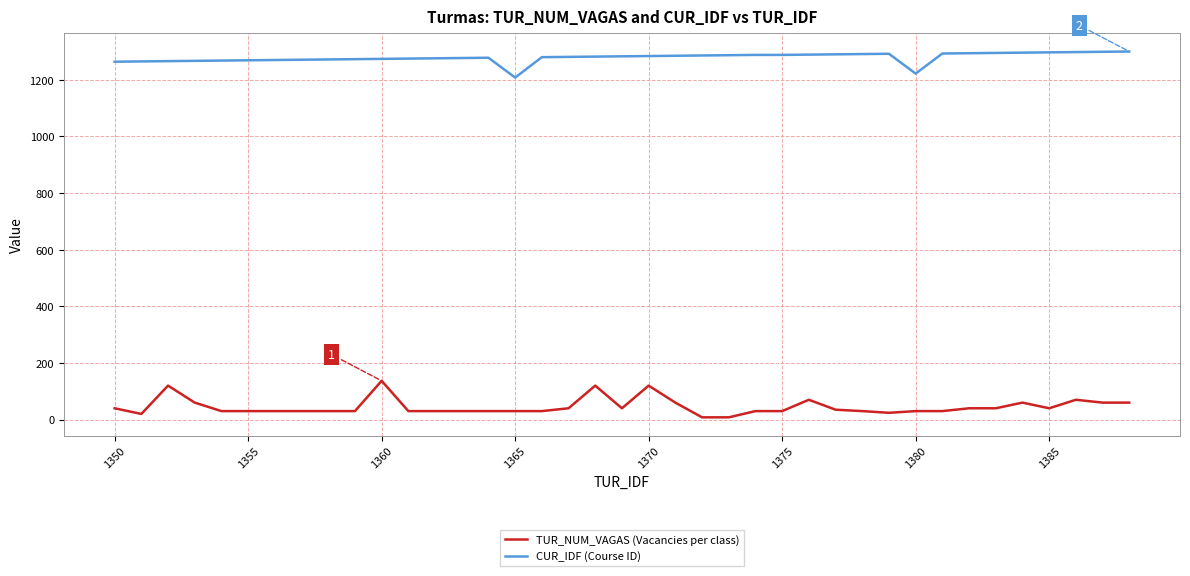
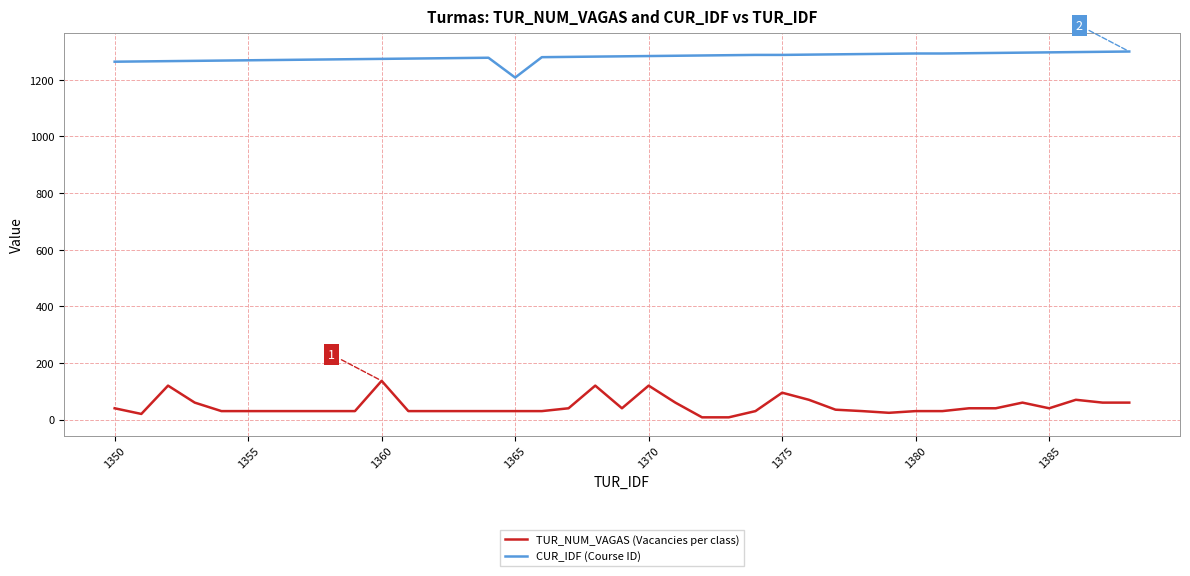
TUR_NUM_VAGAS (Vacancies per class), 1375: 30 -> 100
CUR_IDF (Course ID), 1380: 1220 -> 1290
